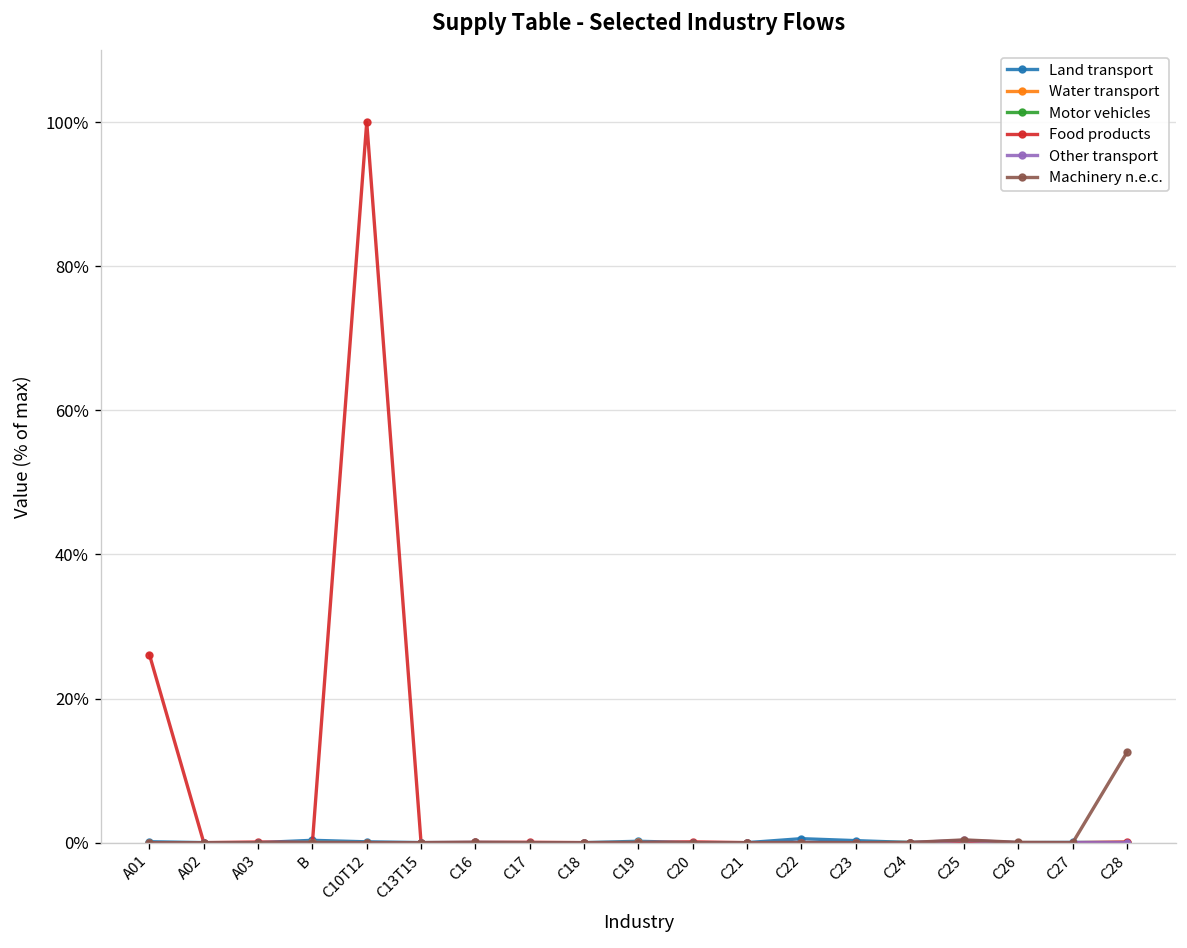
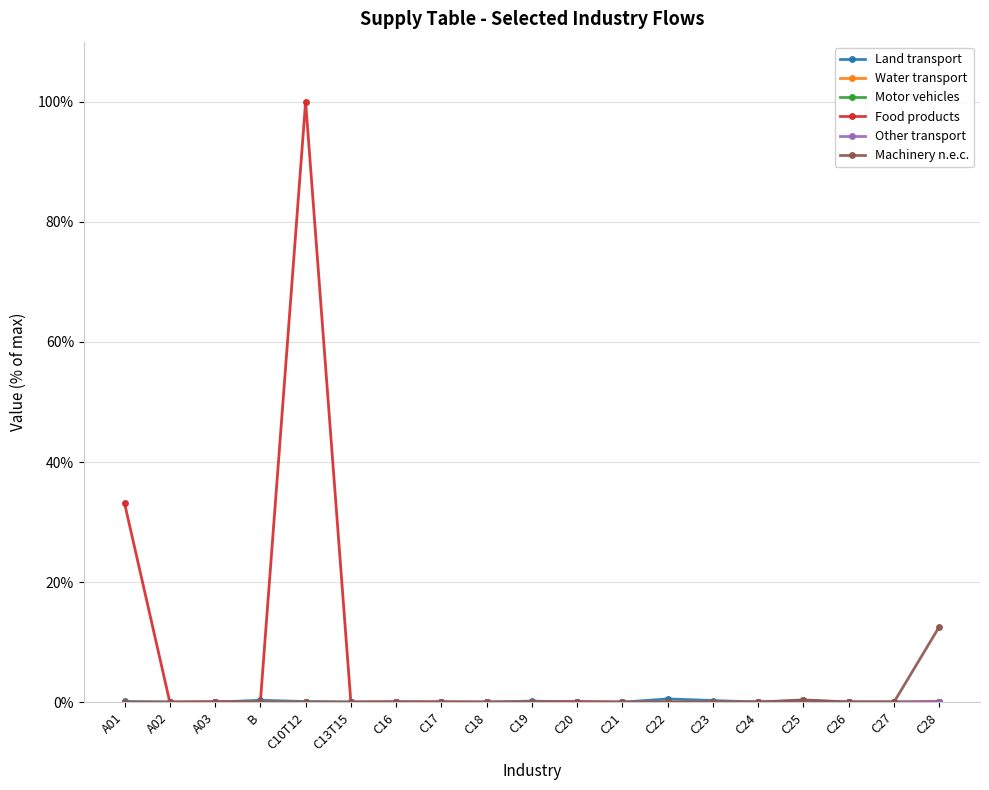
Food products, A01: 26% -> 33%
